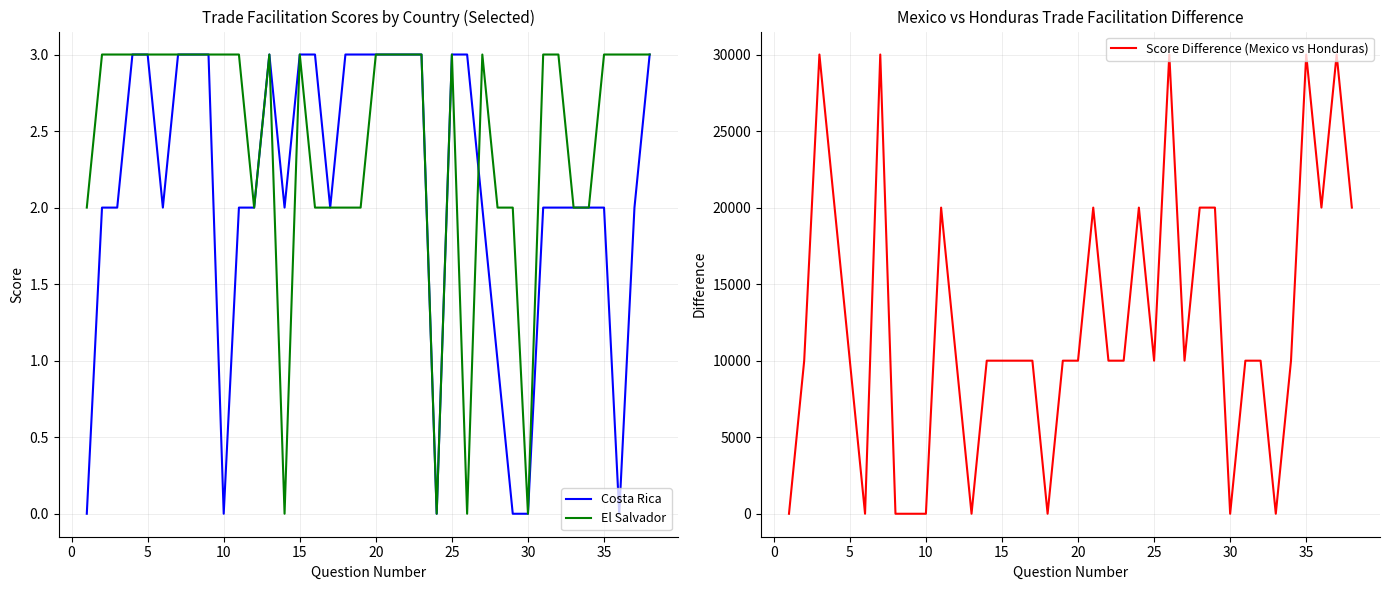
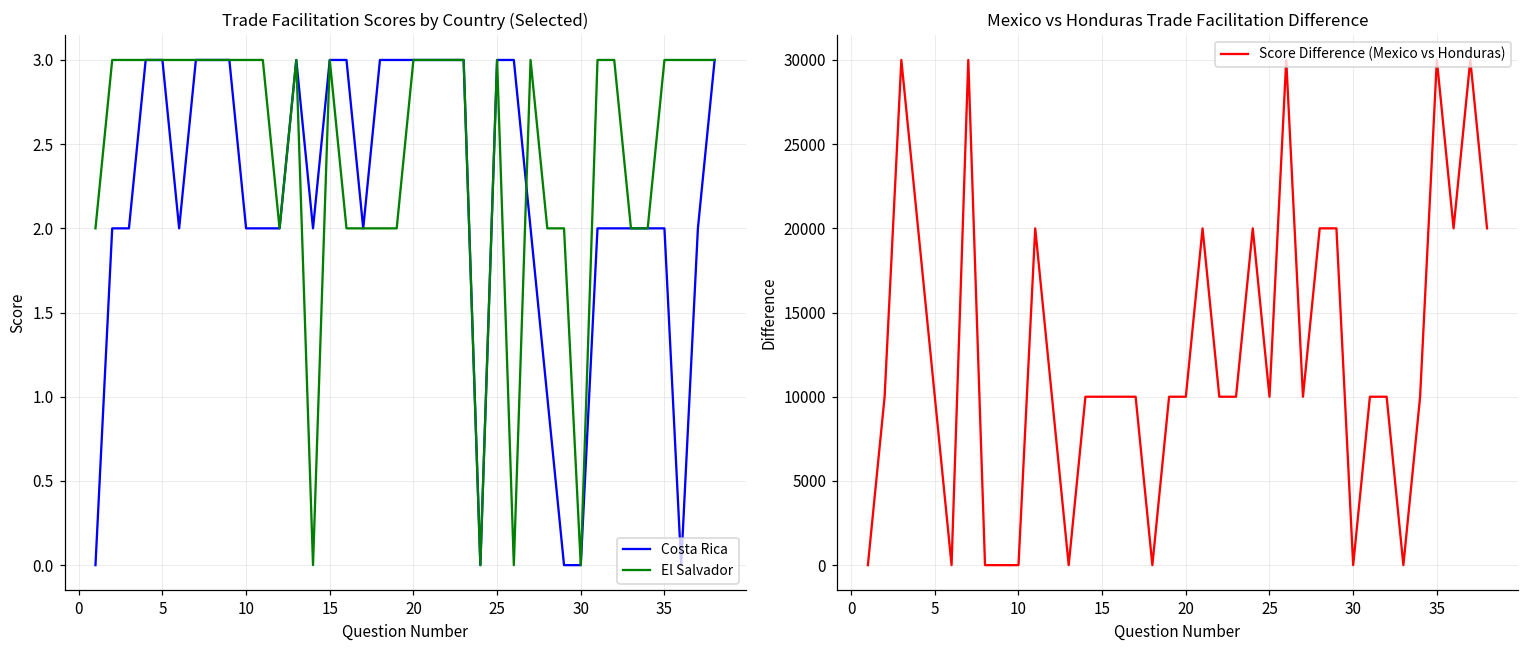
Trade Facilitation Scores by Country (Selected), Costa Rica, 10: 0 -> 2
